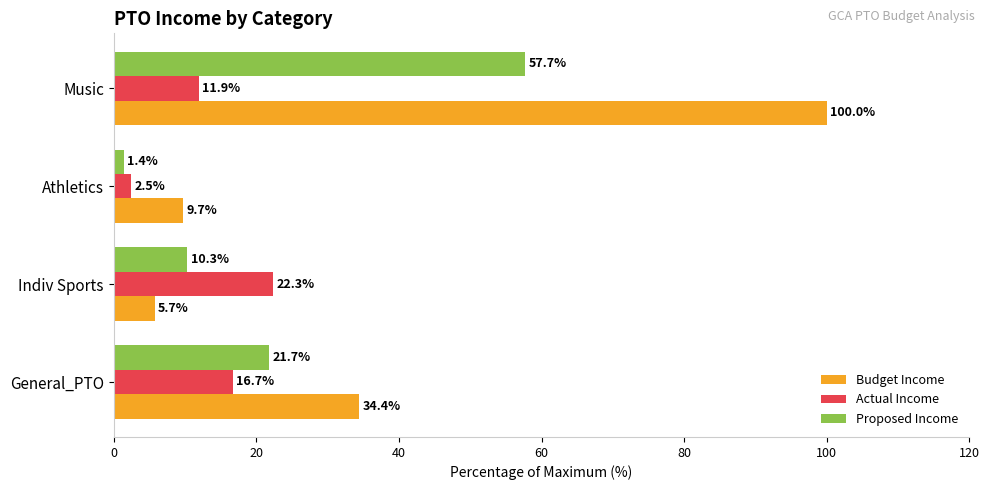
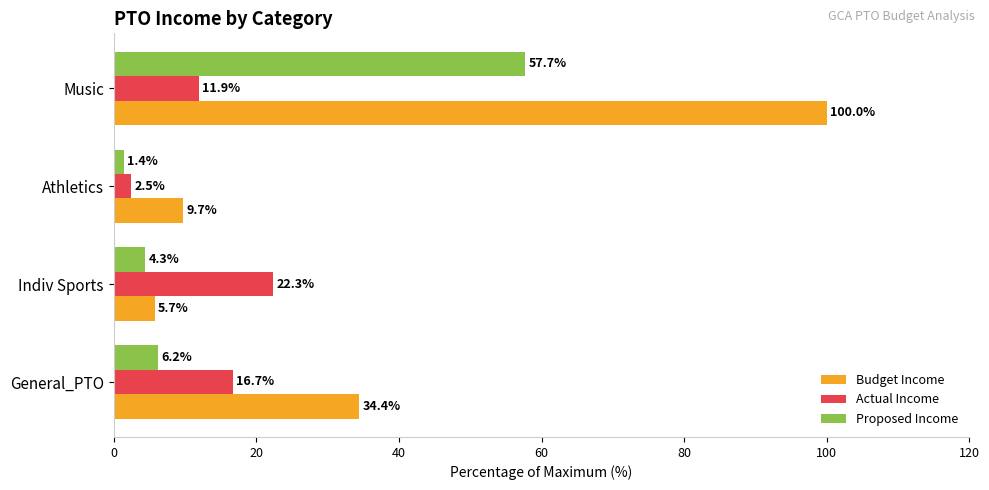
Proposed Income, Indiv Sports: 10.3% -> 4.3%
Proposed Income, General_PTO: 21.7% -> 6.2%
